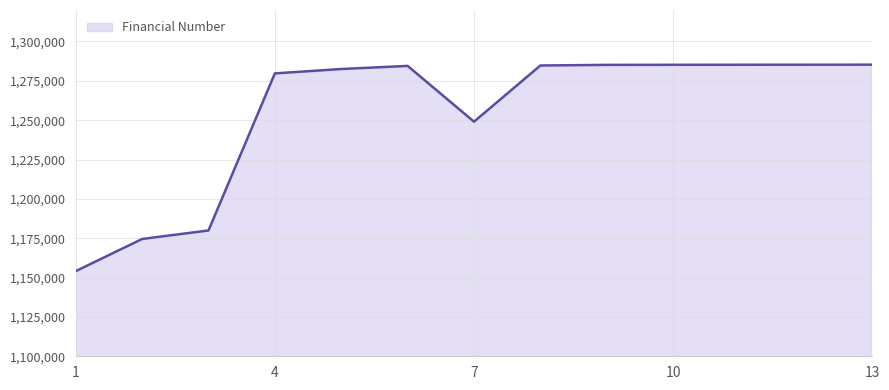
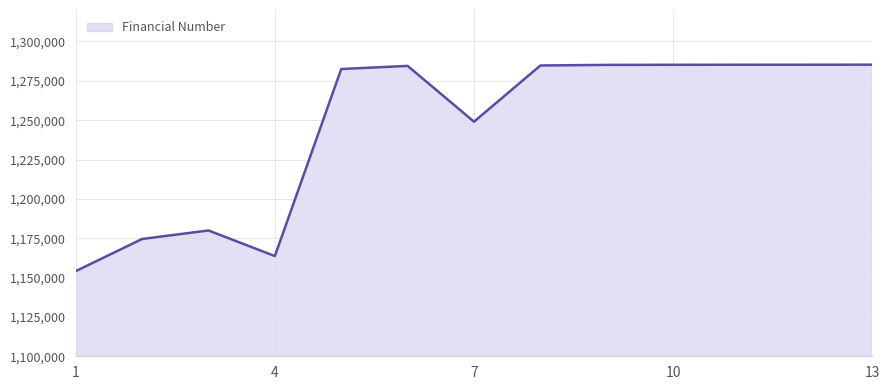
4: 1,280,000 -> 1,164,000
